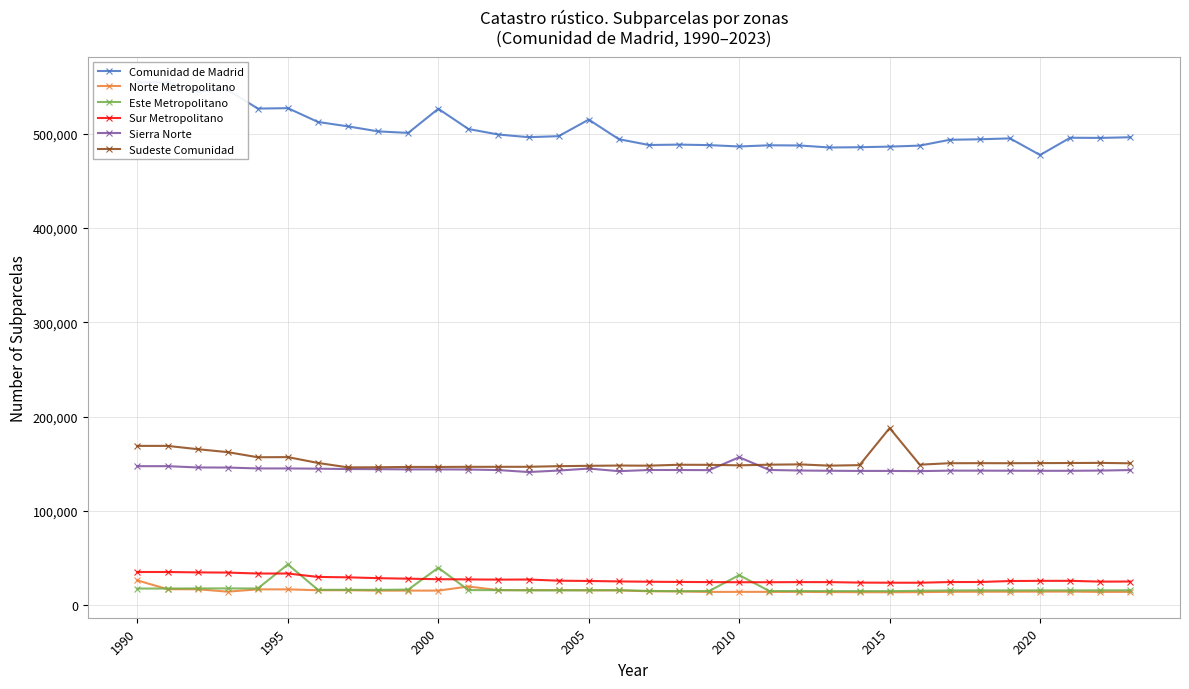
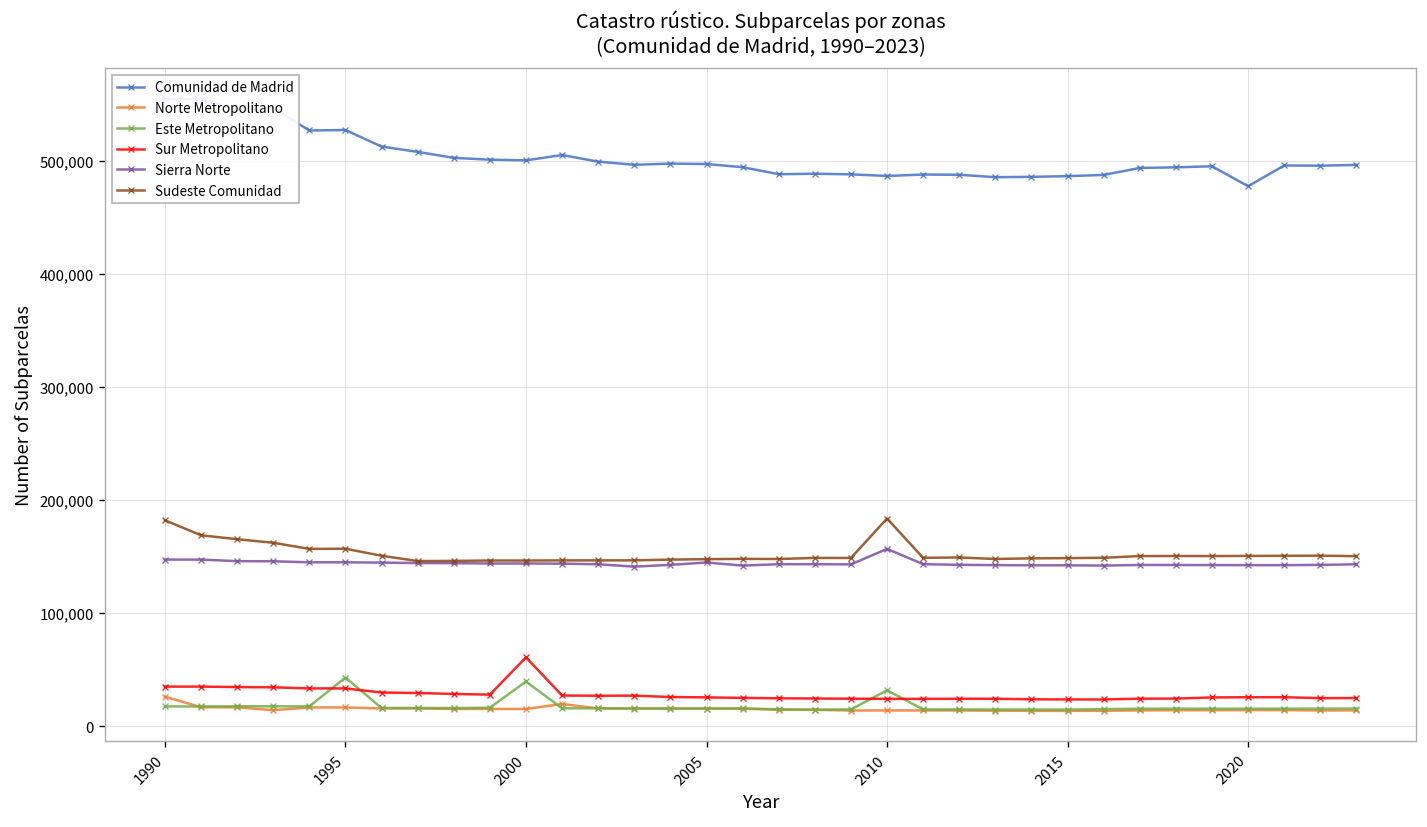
Sudeste Comunidad, 1990: 170,000 -> 180,000
Comunidad de Madrid, 2000: 530,000 -> 500,000
Sur Metropolitano, 2000: 30,000 -> 60,000
Comunidad de Madrid, 2005: 510,000 -> 500,000
Sudeste Comunidad, 2010: 150,000 -> 180,000
Sudeste Comunidad, 2015: 190,000 -> 150,000
